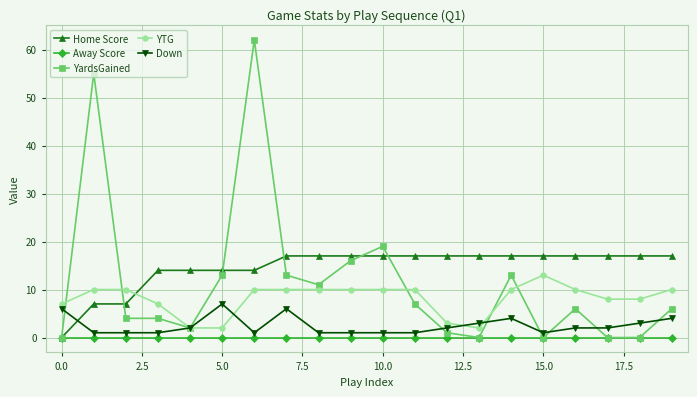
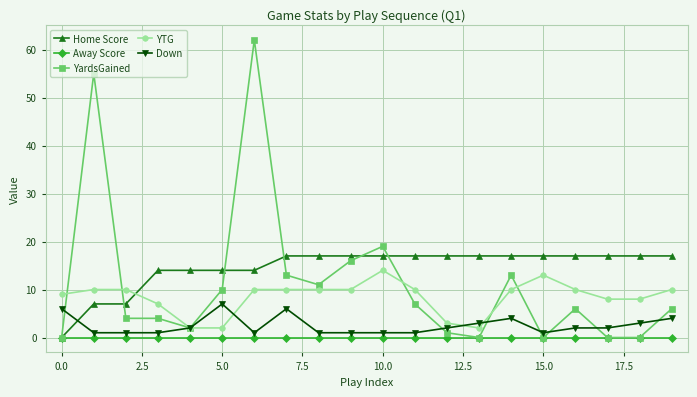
YTG, 0.0: 7 -> 9
YardsGained, 5.0: 13 -> 10
YTG, 10.0: 10 -> 14
